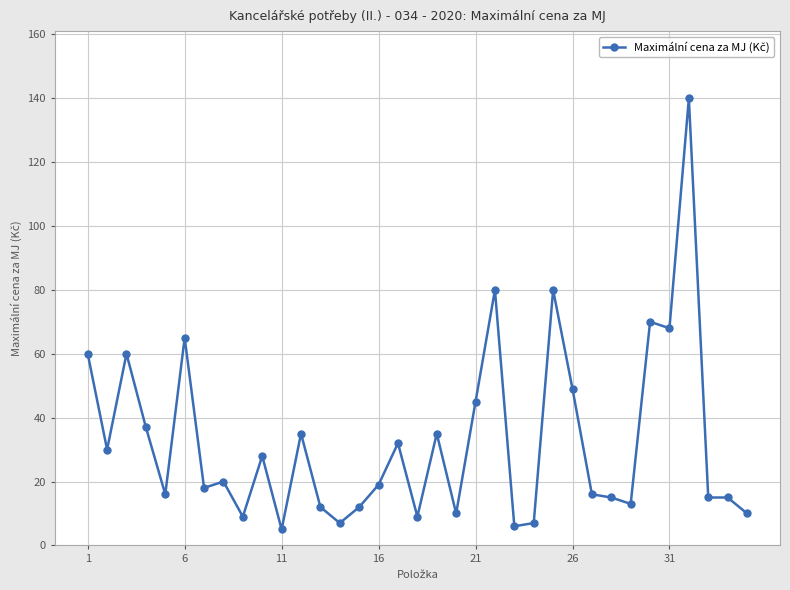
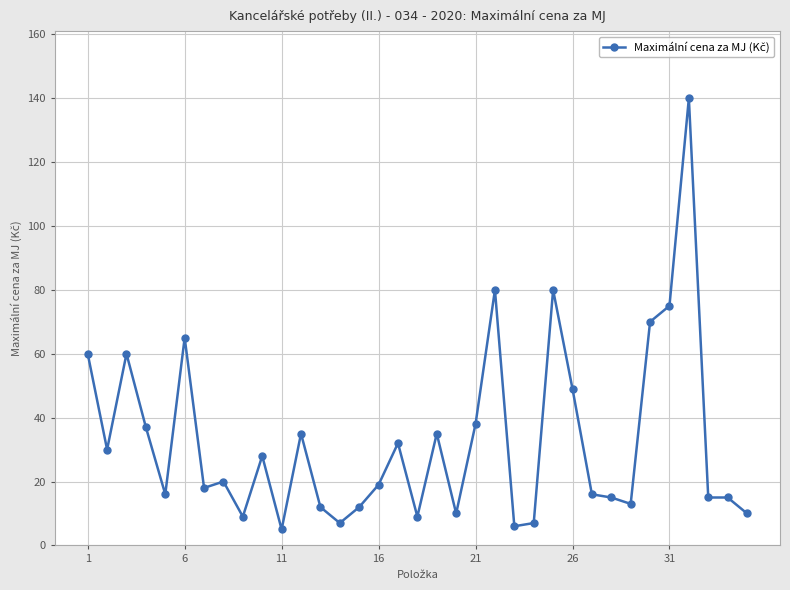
21: 45 -> 38
31: 68 -> 75
